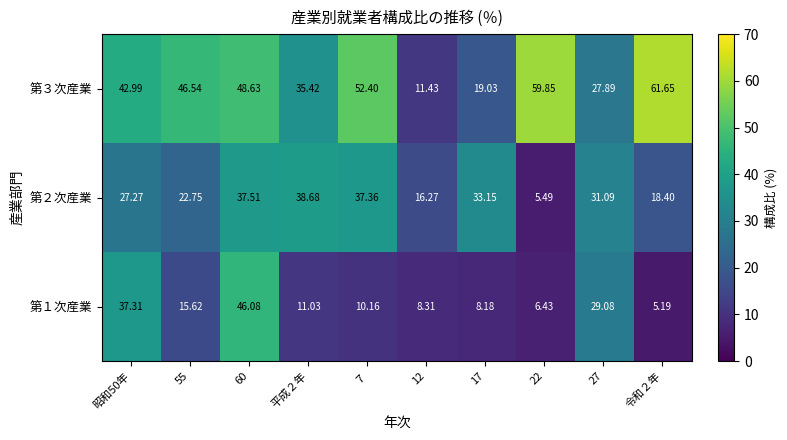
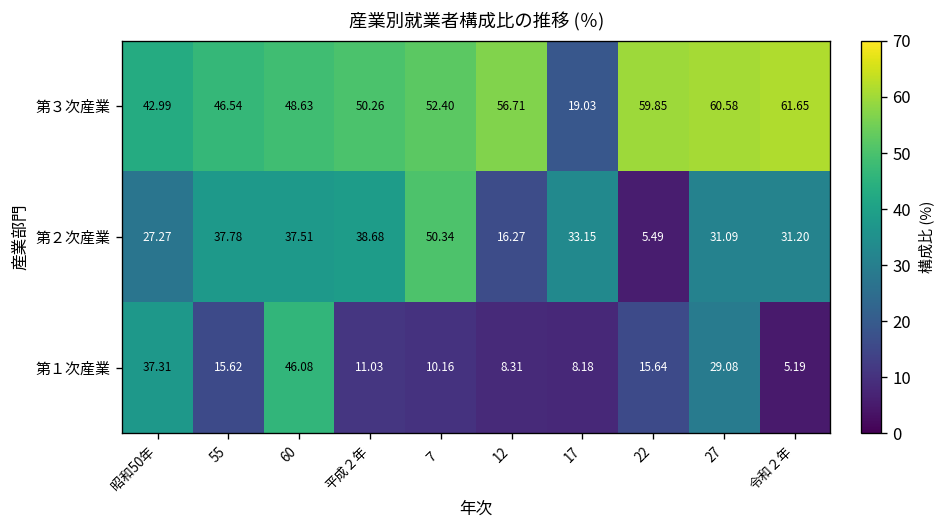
第３次産業, 平成２年: 35.42 -> 50.26
第３次産業, 12: 11.43 -> 56.71
第３次産業, 27: 27.89 -> 60.58
第２次産業, 55: 22.75 -> 37.78
第２次産業, ７: 37.36 -> 50.34
第２次産業, 令和２年: 18.40 -> 31.20
第１次産業, 22: 6.43 -> 15.64
